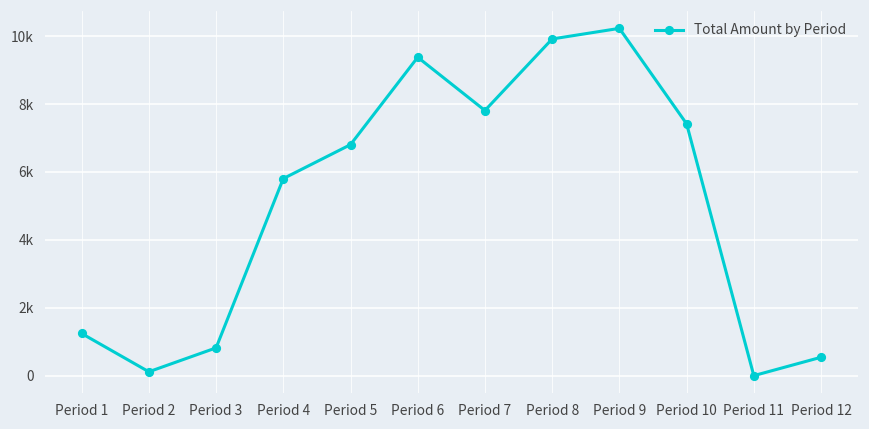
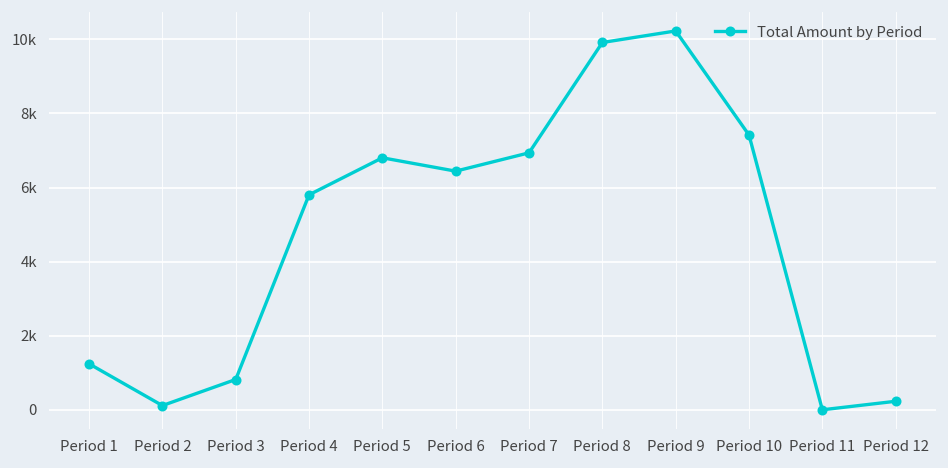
Period 6: 9400 -> 6400
Period 7: 7800 -> 6900
Period 12: 500 -> 200
